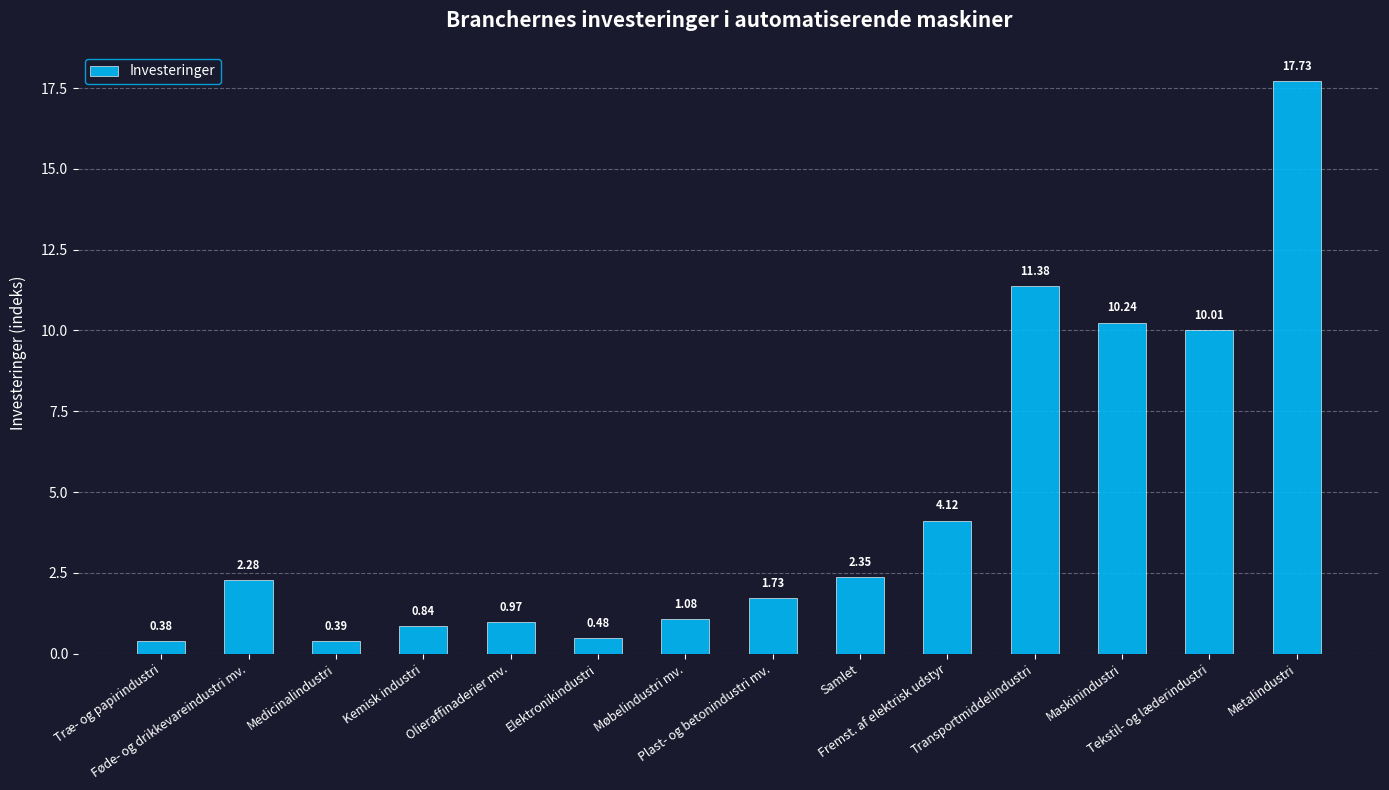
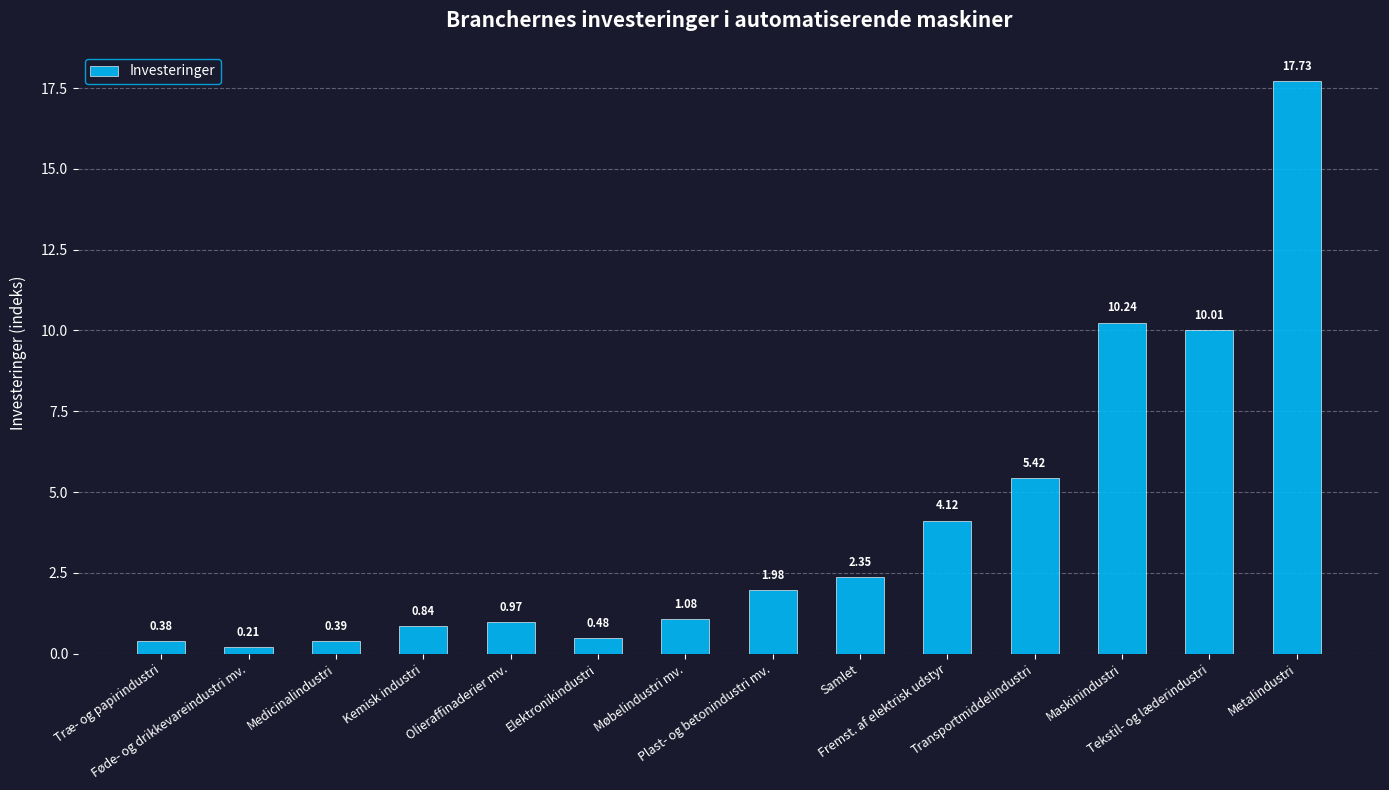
Føde- og drikkevareindustri mv.: 2.28 -> 0.21
Plast- og betonindustri mv.: 1.73 -> 1.98
Transportmiddelindustri: 11.38 -> 5.42
